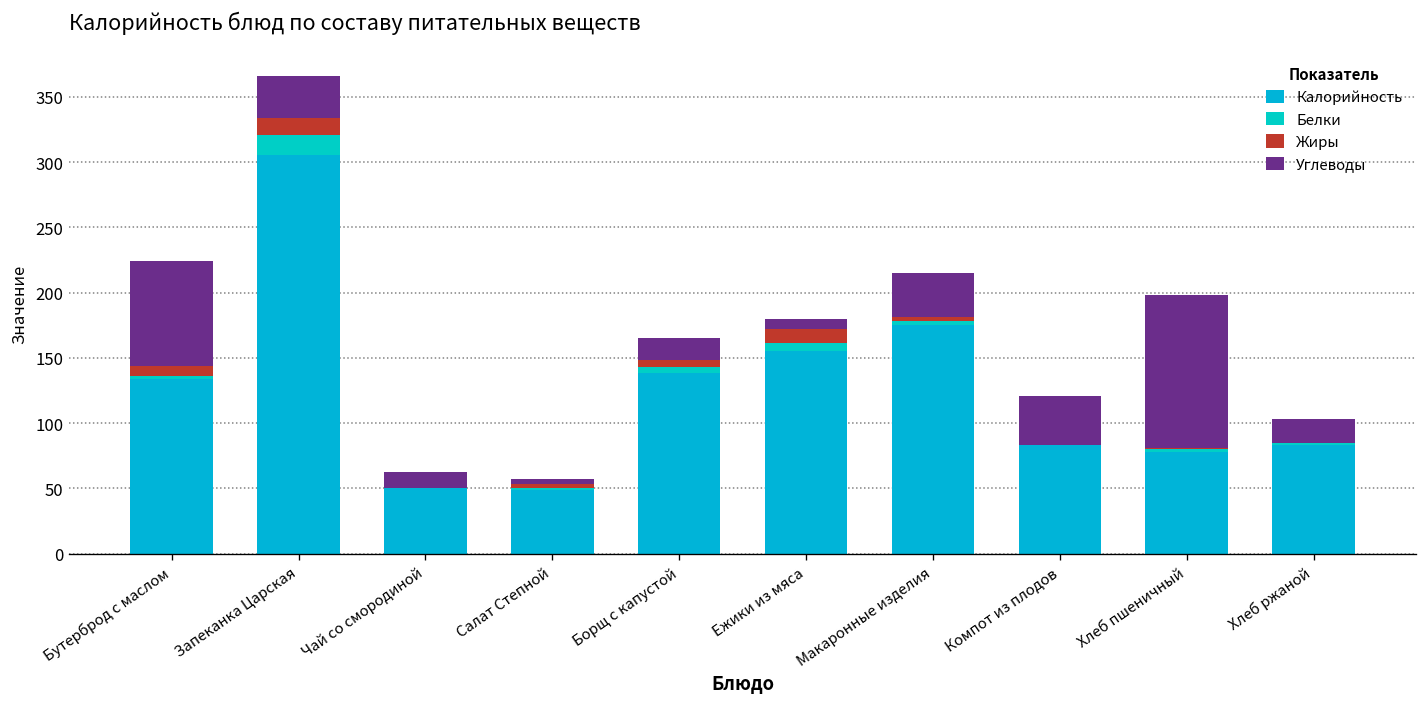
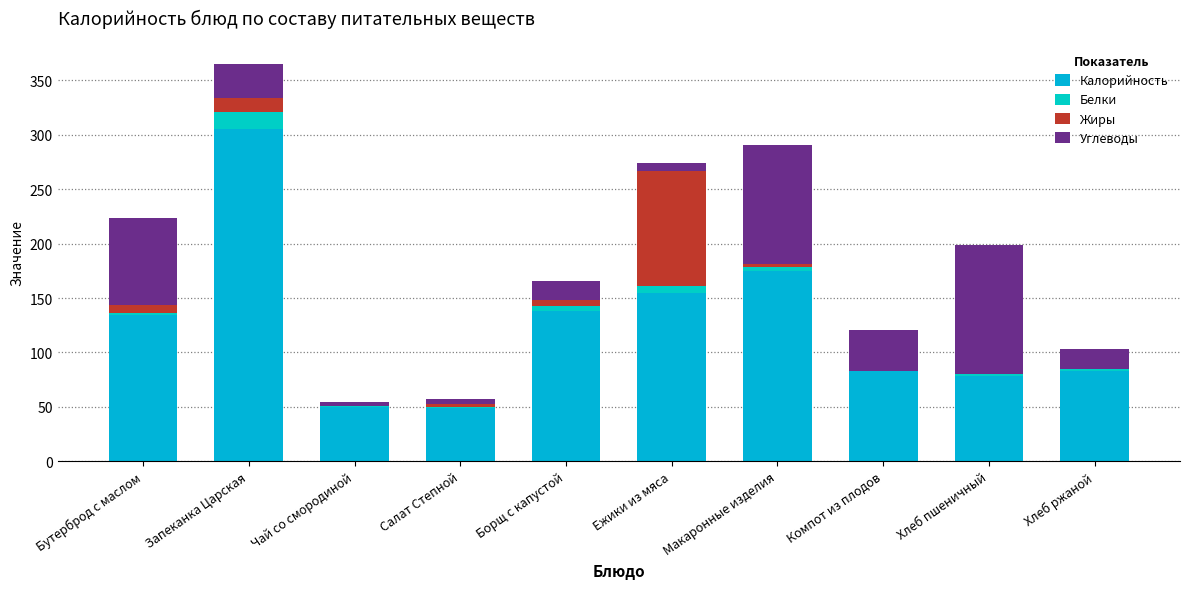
Углеводы, Чай со смородиной: 12 -> 4
Жиры, Ежики из мяса: 11 -> 106
Углеводы, Макаронные изделия: 34 -> 110
